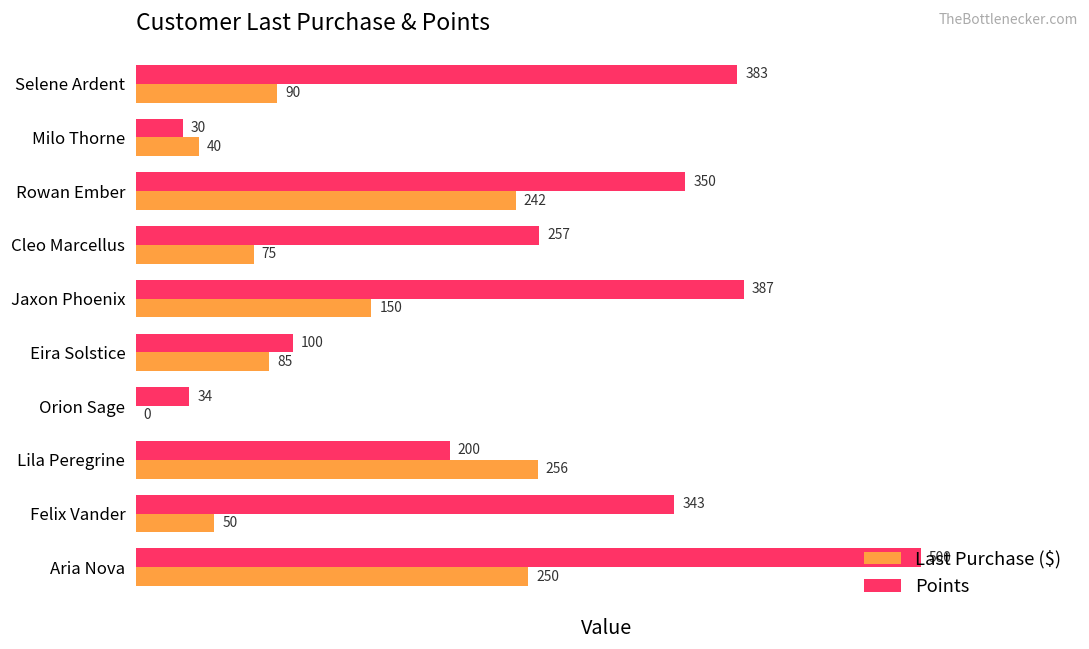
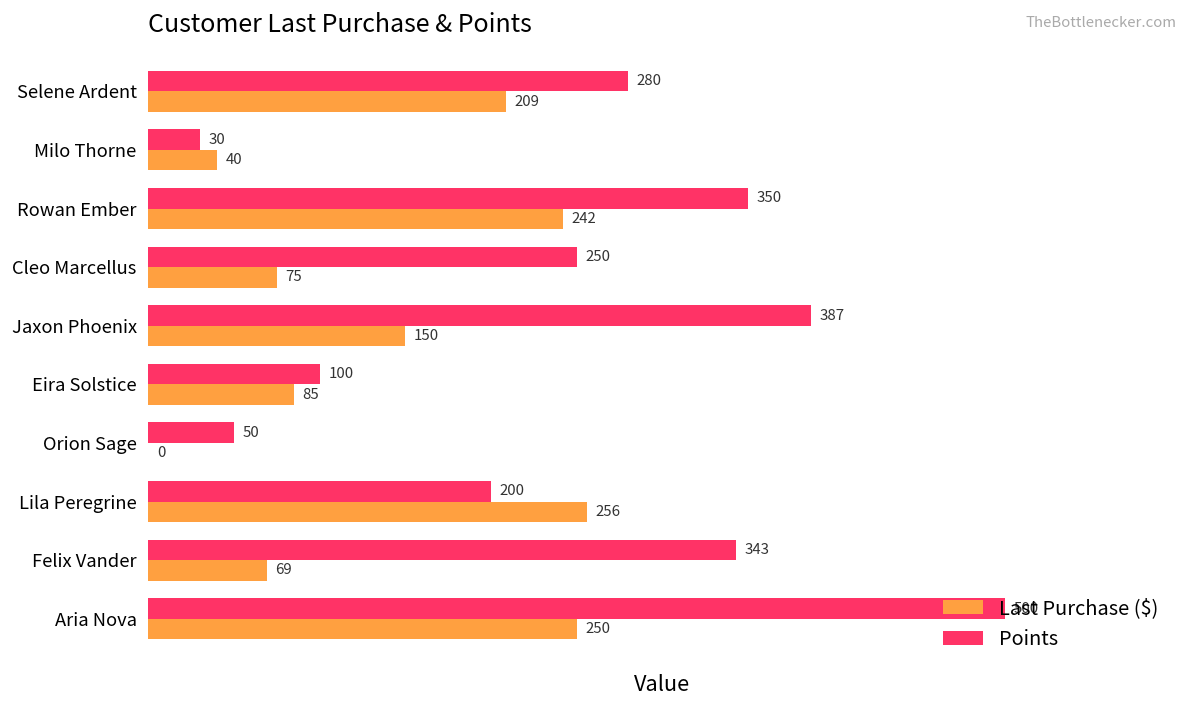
Points, Selene Ardent: 383 -> 280
Last Purchase ($), Selene Ardent: 90 -> 209
Points, Cleo Marcellus: 257 -> 250
Points, Orion Sage: 34 -> 50
Last Purchase ($), Felix Vander: 50 -> 69
